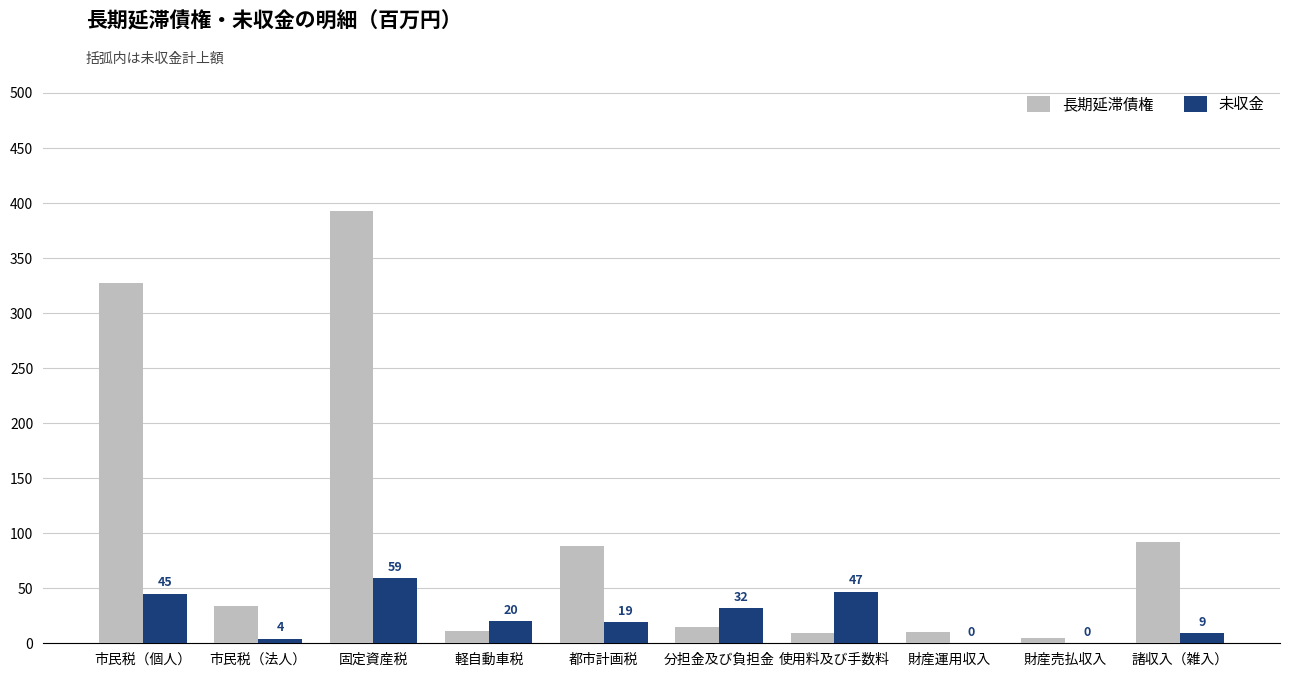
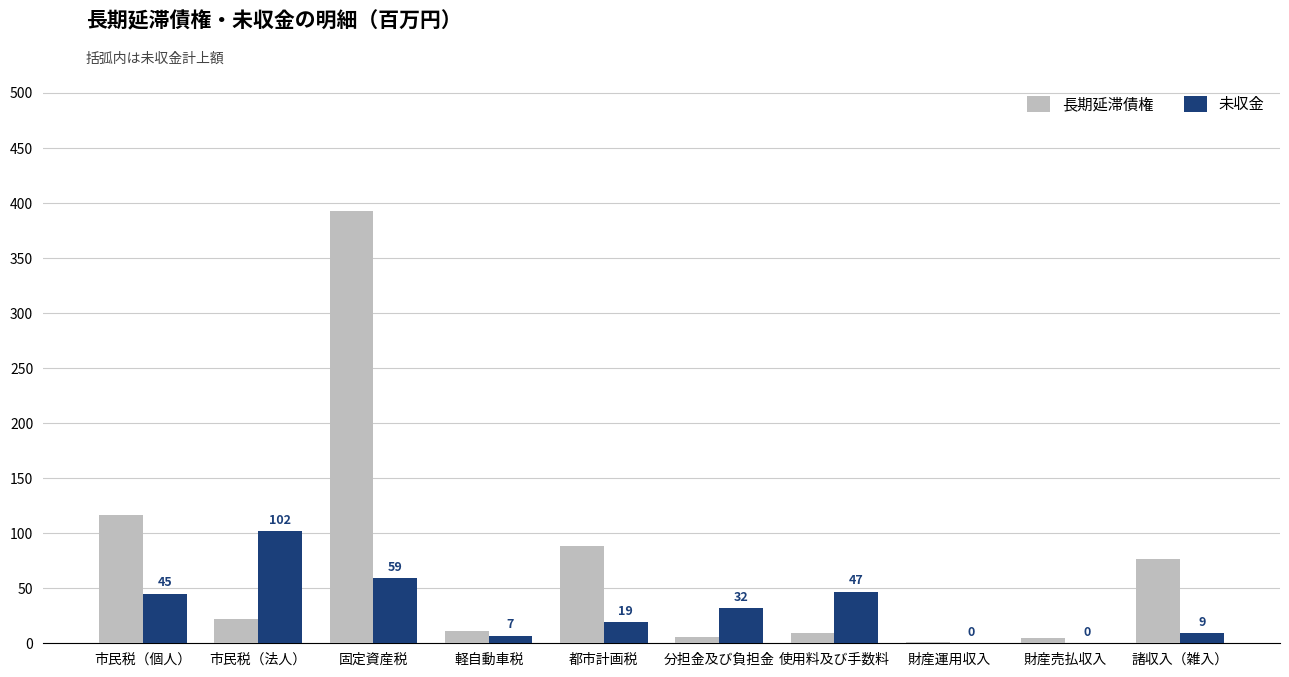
長期延滞債権, 市民税（個人）: 327 -> 117
長期延滞債権, 市民税（法人）: 34 -> 22
未収金, 市民税（法人）: 4 -> 102
未収金, 軽自動車税: 20 -> 7
長期延滞債権, 分担金及び負担金: 15 -> 6
長期延滞債権, 財産運用収入: 10 -> 1
長期延滞債権, 諸収入（雑入）: 92 -> 77
